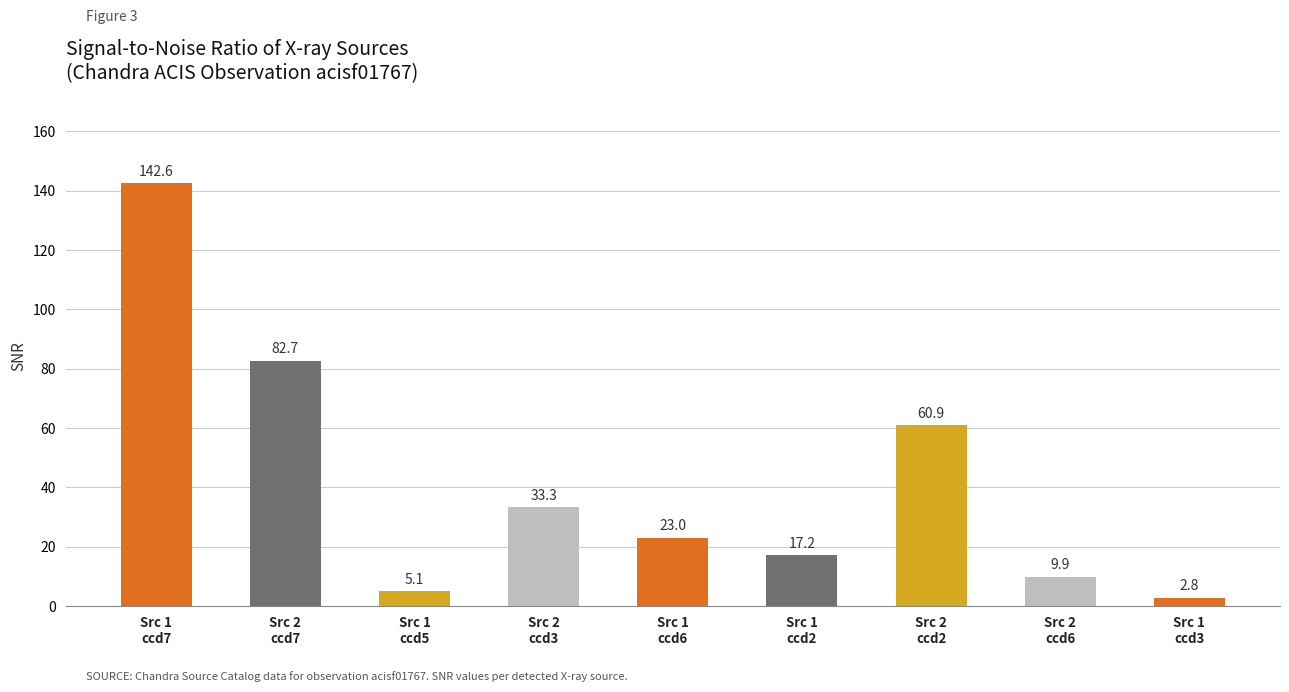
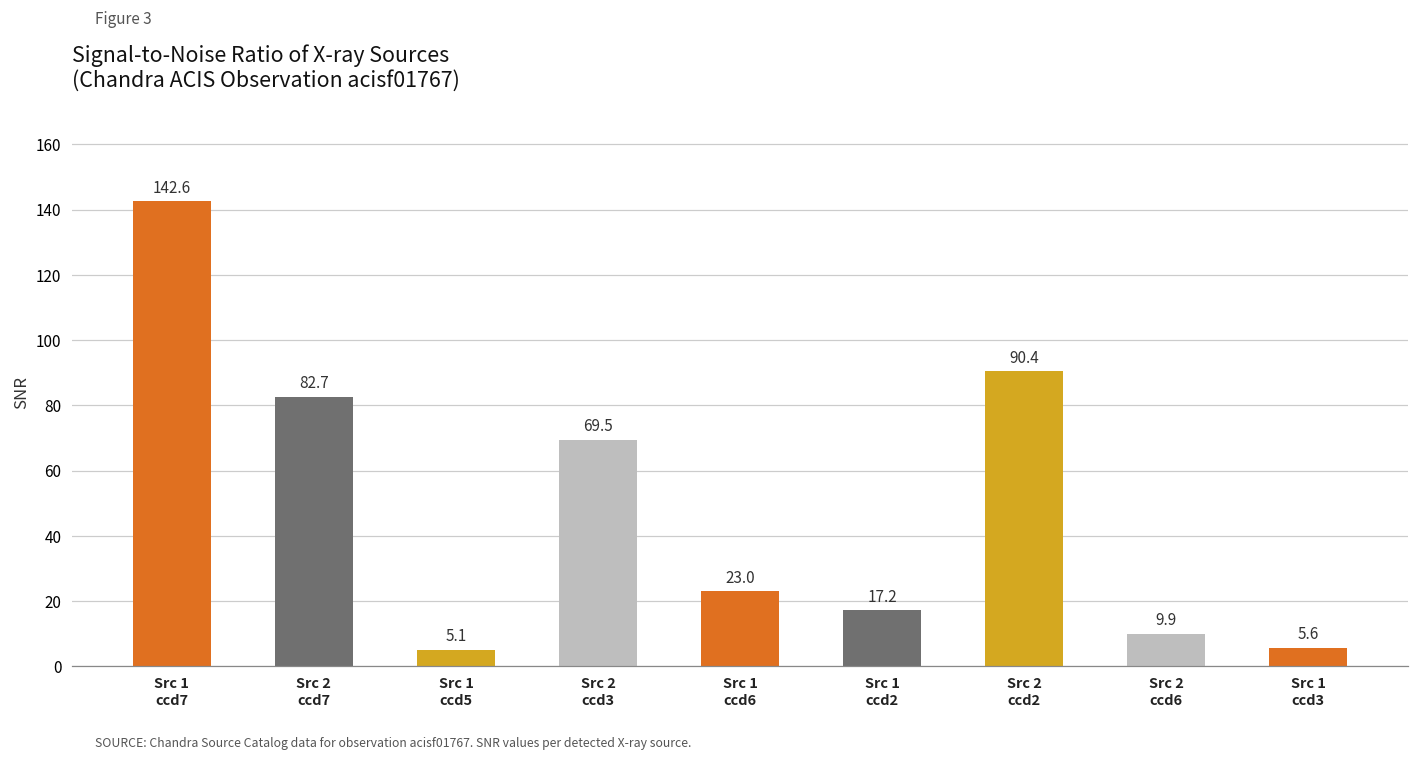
Src 2 ccd3: 33.3 -> 69.5
Src 2 ccd2: 60.9 -> 90.4
Src 1 ccd3: 2.8 -> 5.6
